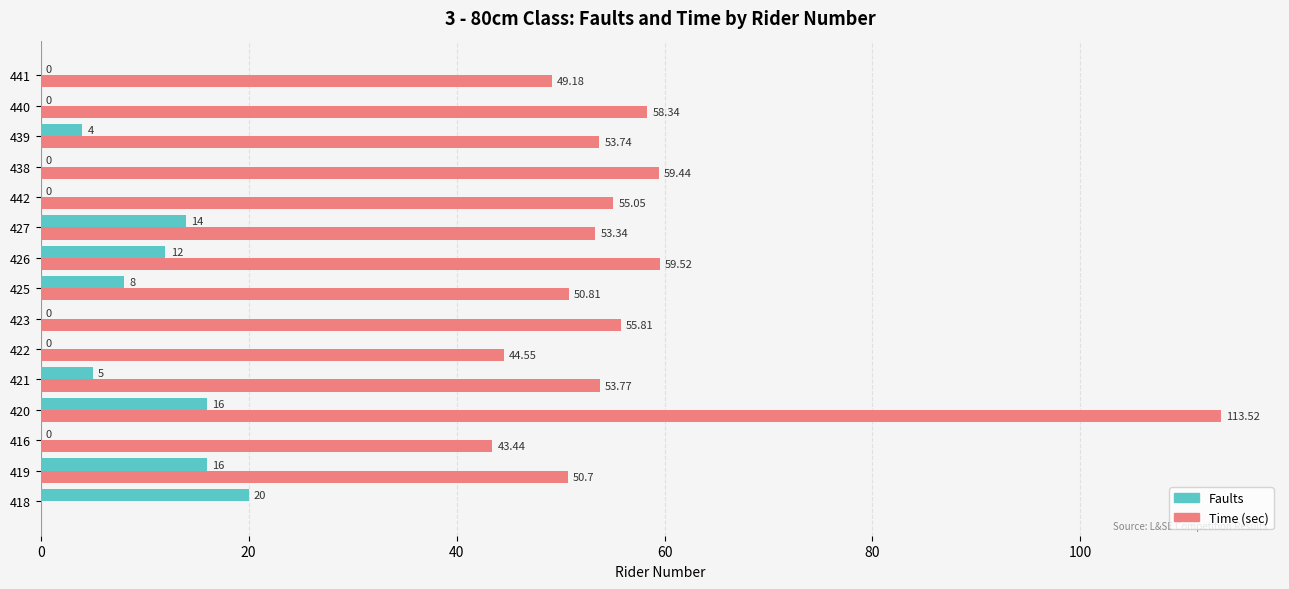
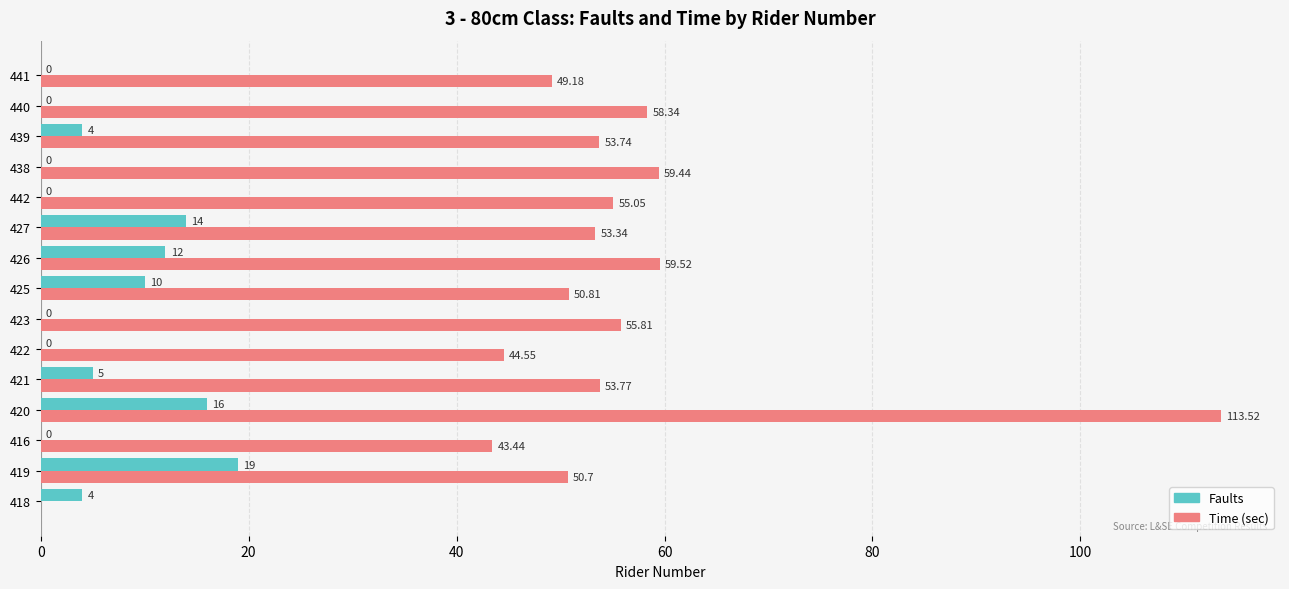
Faults, 425: 8 -> 10
Faults, 419: 16 -> 19
Faults, 418: 20 -> 4
